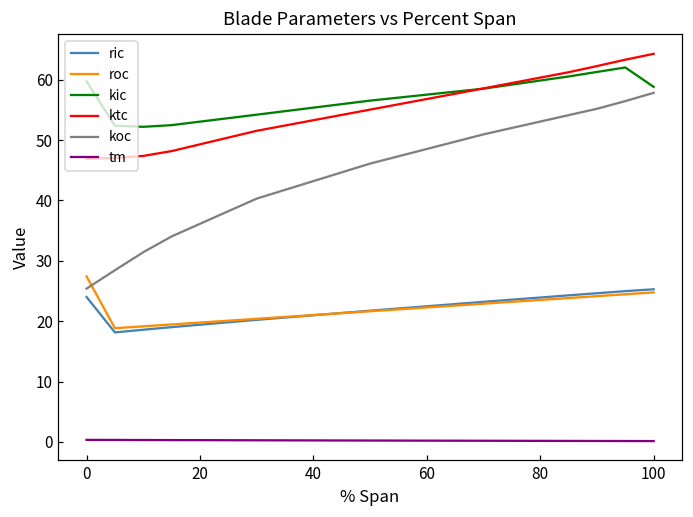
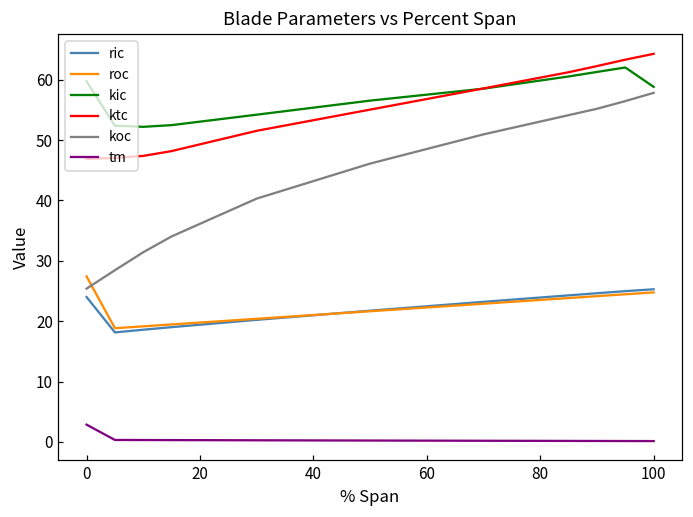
tm, 0: 0 -> 3
